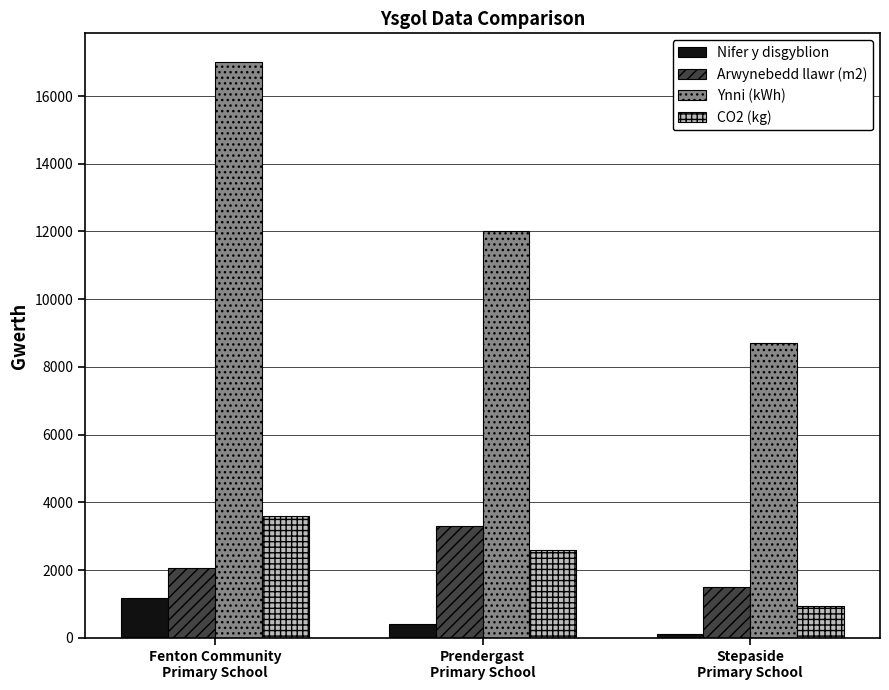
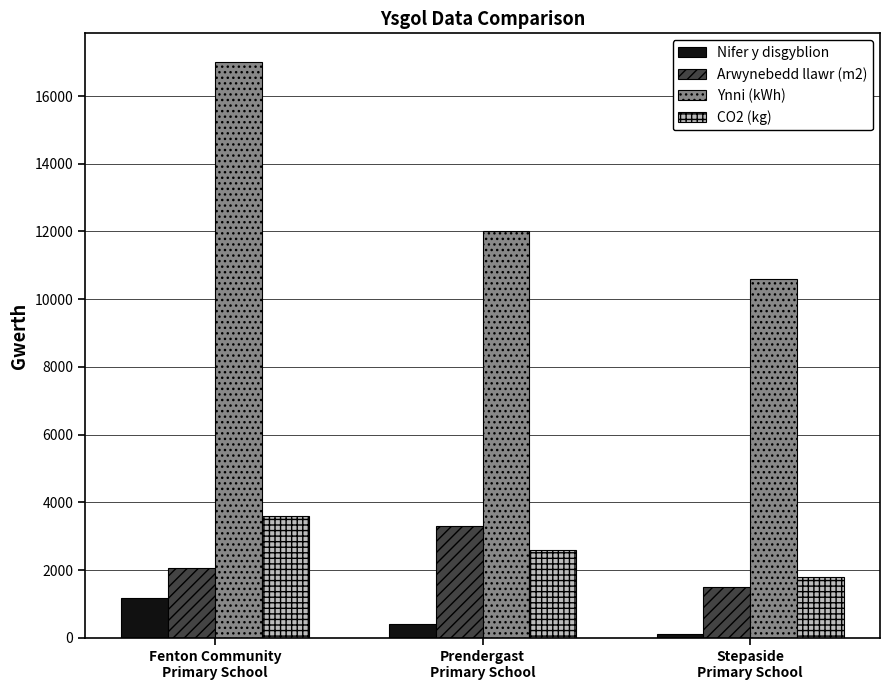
Ynni (kWh), Stepaside Primary School: 8700 -> 10600
CO2 (kg), Stepaside Primary School: 900 -> 1800
